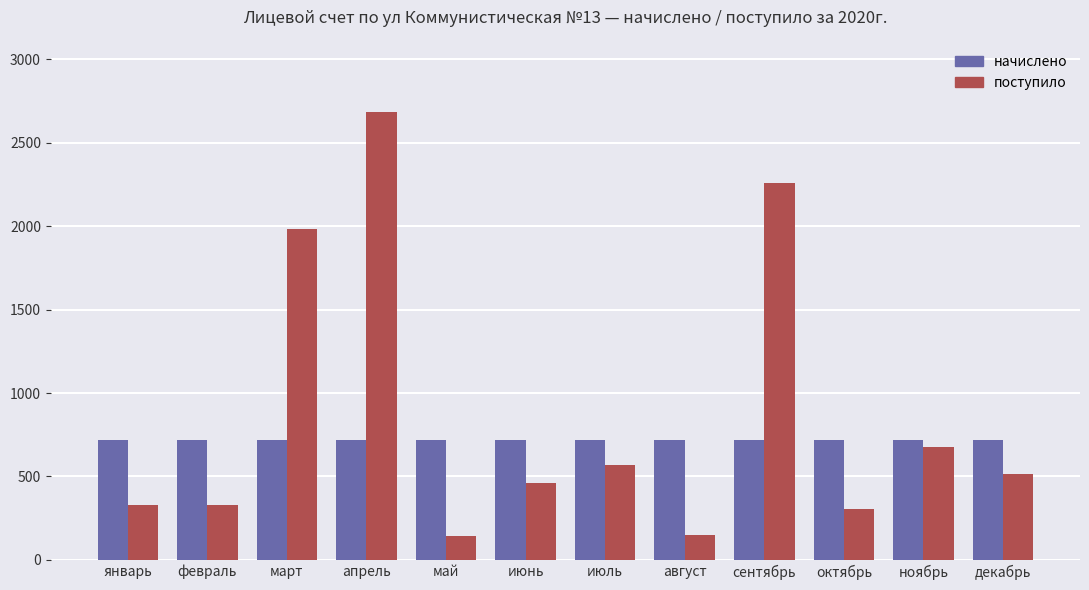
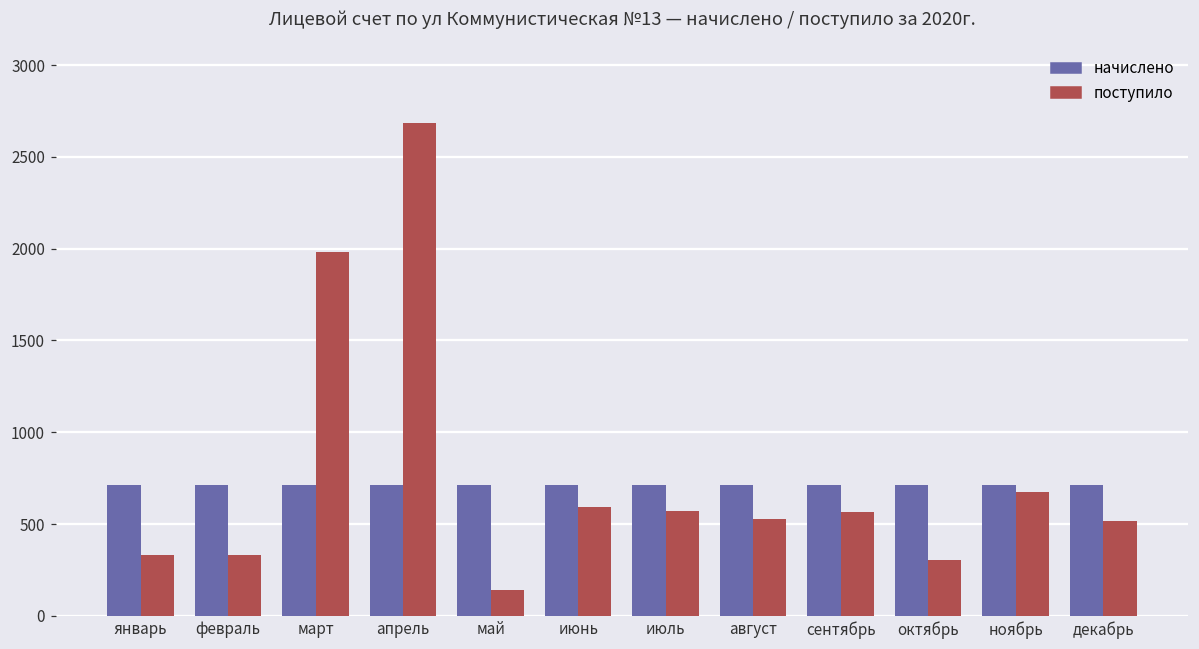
поступило, июнь: 460 -> 590
поступило, август: 150 -> 530
поступило, сентябрь: 2260 -> 560
